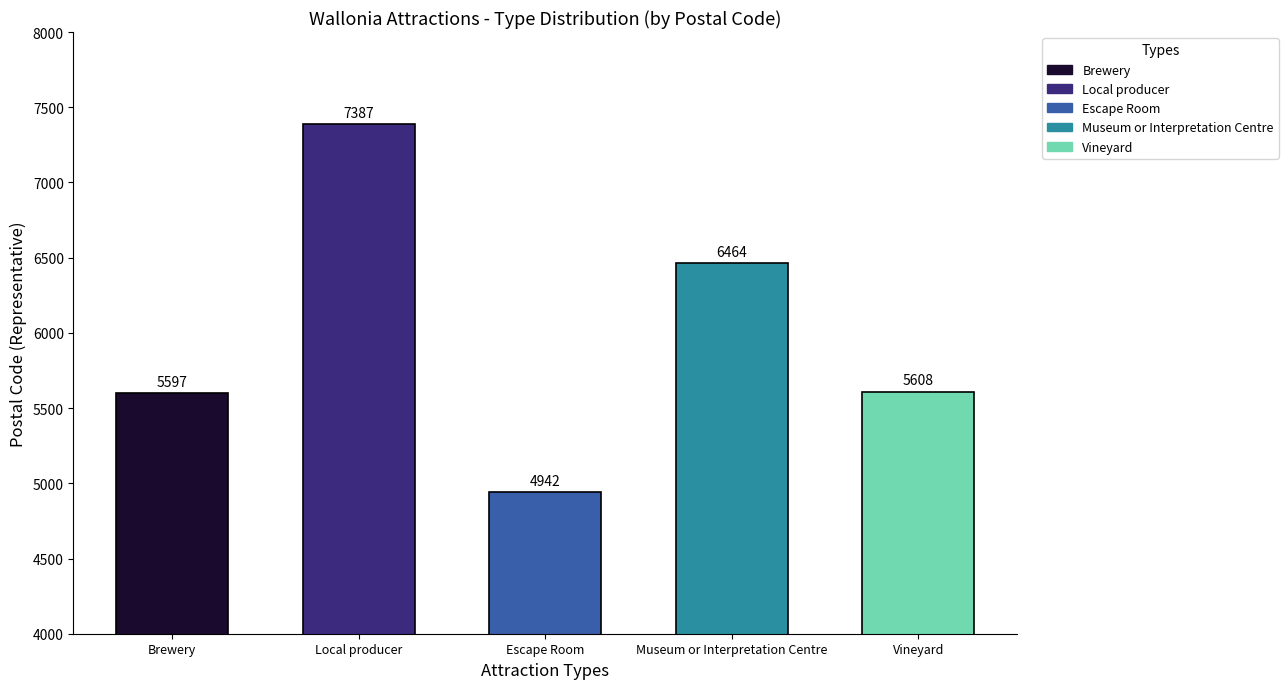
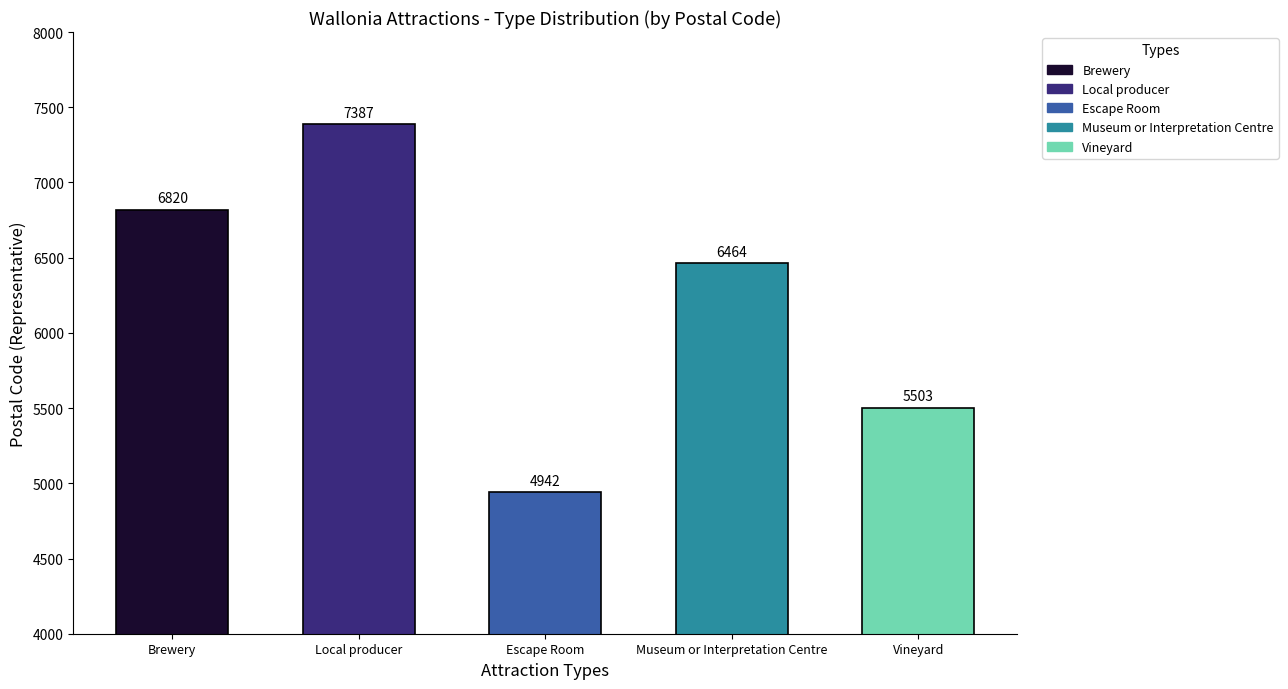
Brewery: 5597 -> 6820
Vineyard: 5608 -> 5503
